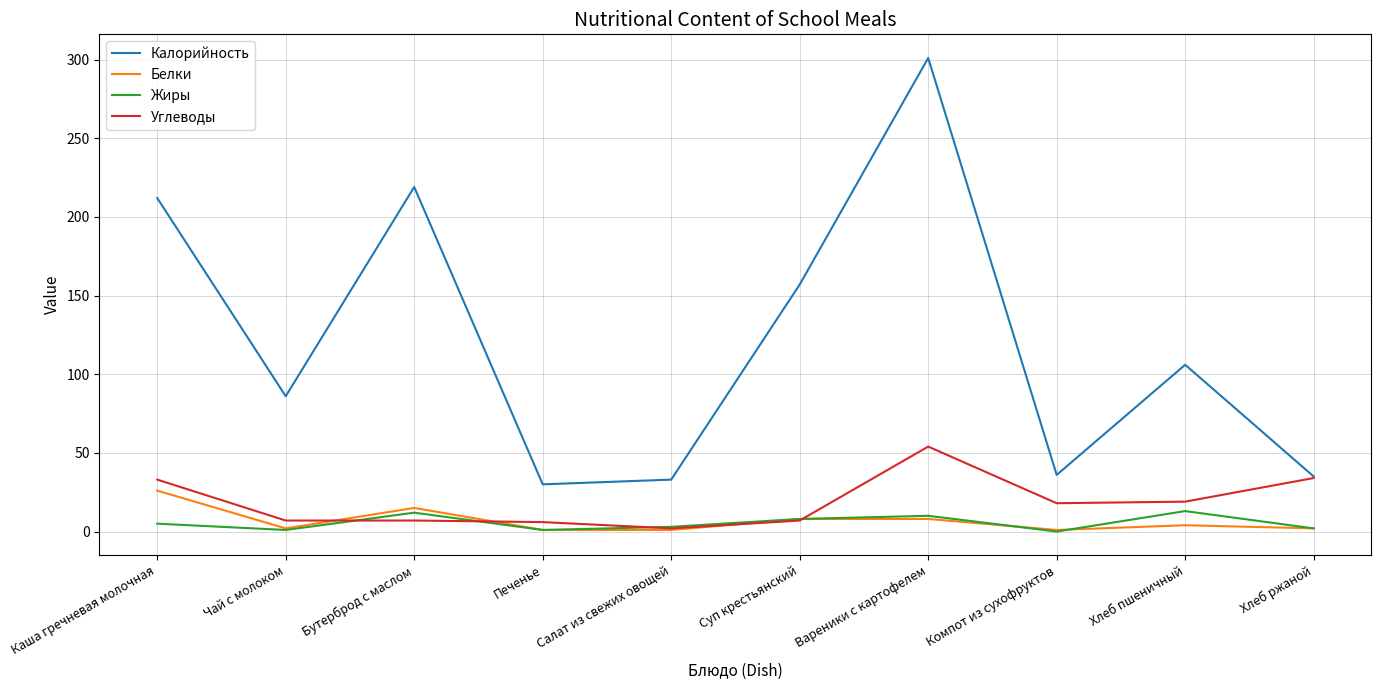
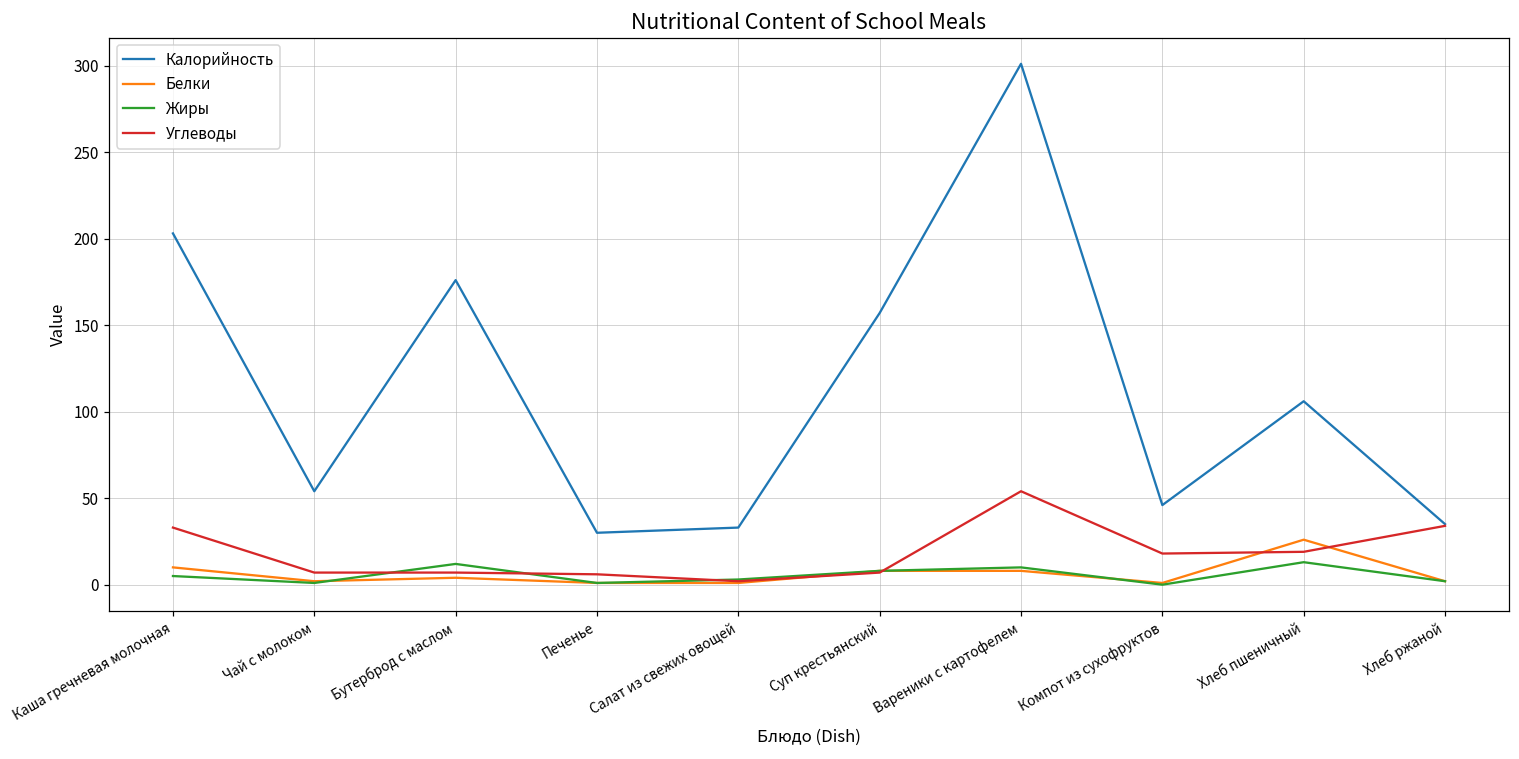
Калорийность, Каша гречневая молочная: 212 -> 203
Белки, Каша гречневая молочная: 26 -> 10
Калорийность, Чай с молоком: 86 -> 54
Калорийность, Бутерброд с маслом: 219 -> 176
Белки, Бутерброд с маслом: 15 -> 4
Калорийность, Компот из сухофруктов: 36 -> 46
Белки, Хлеб пшеничный: 4 -> 26
